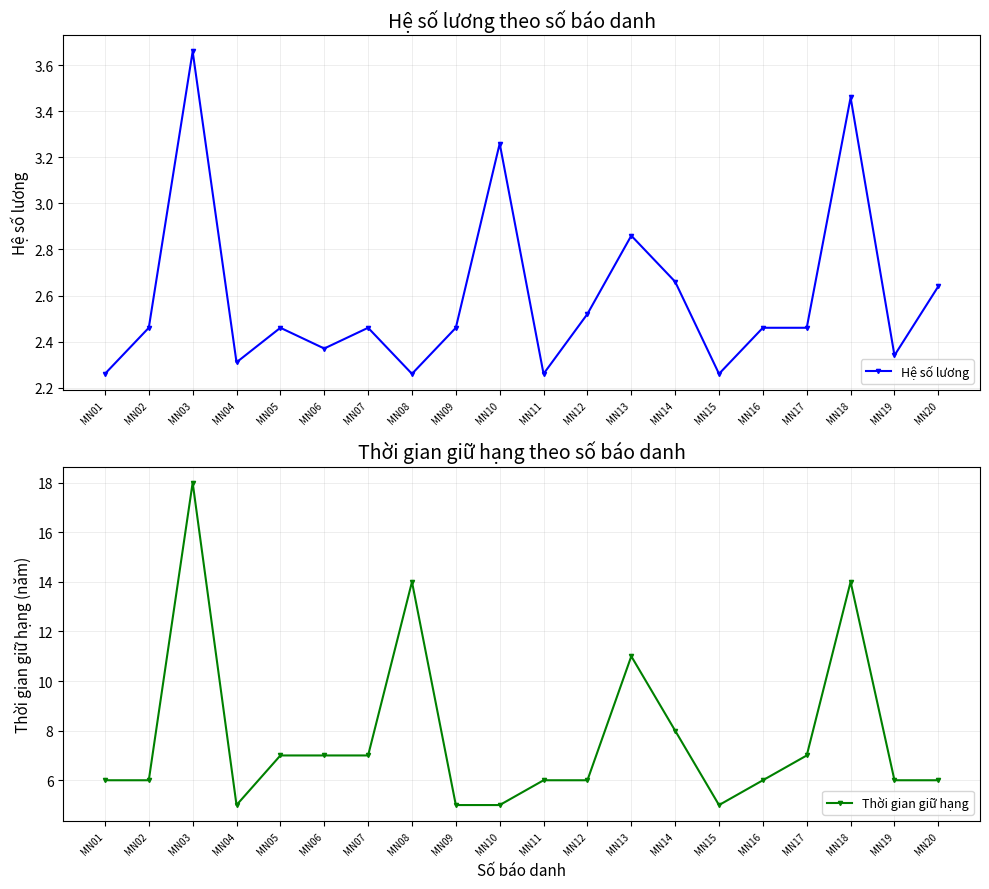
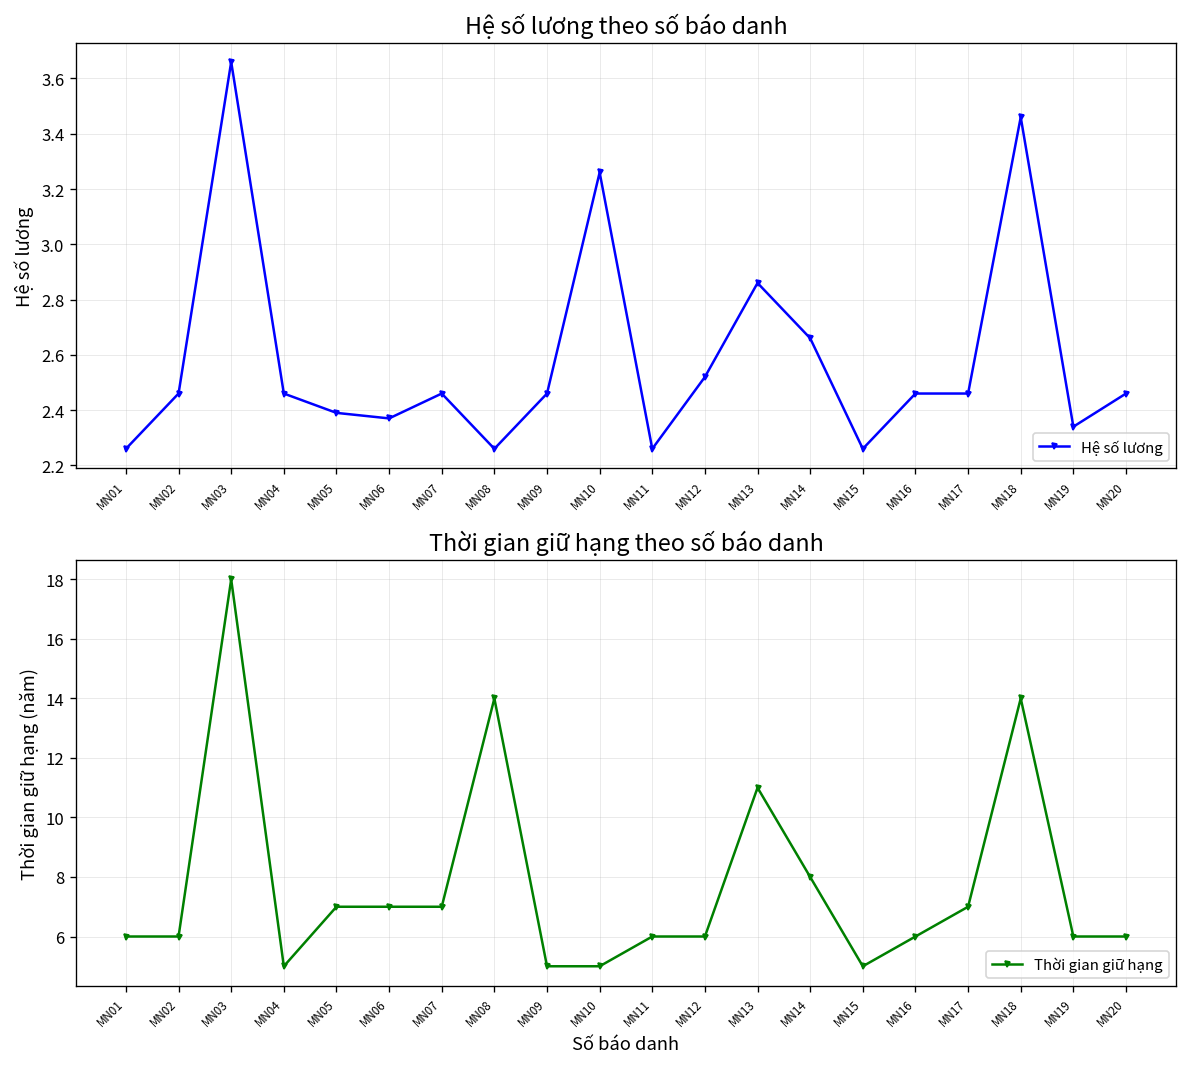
Hệ số lương theo số báo danh, MN04: 2.31 -> 2.46
Hệ số lương theo số báo danh, MN05: 2.46 -> 2.39
Hệ số lương theo số báo danh, MN20: 2.64 -> 2.46
